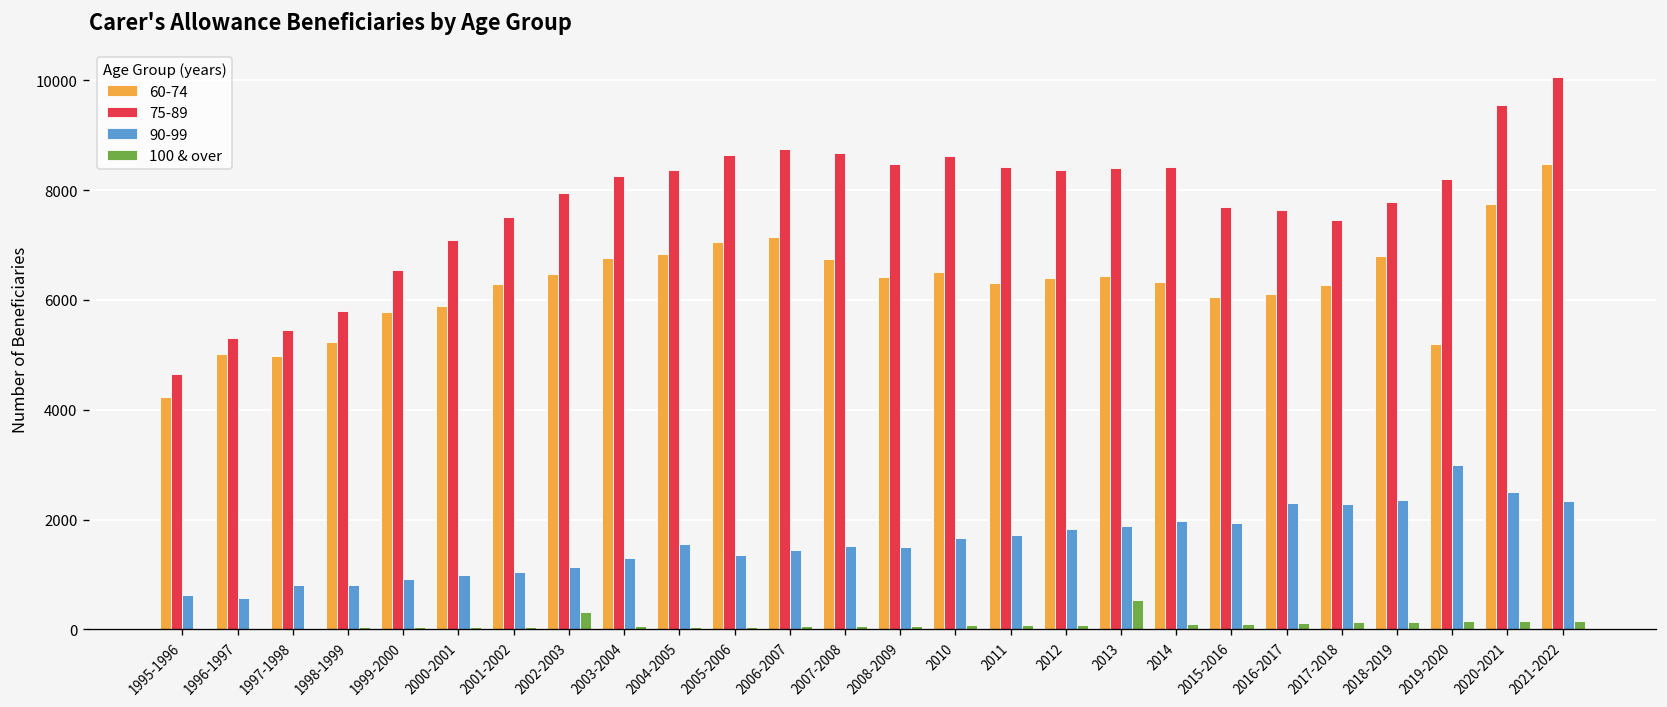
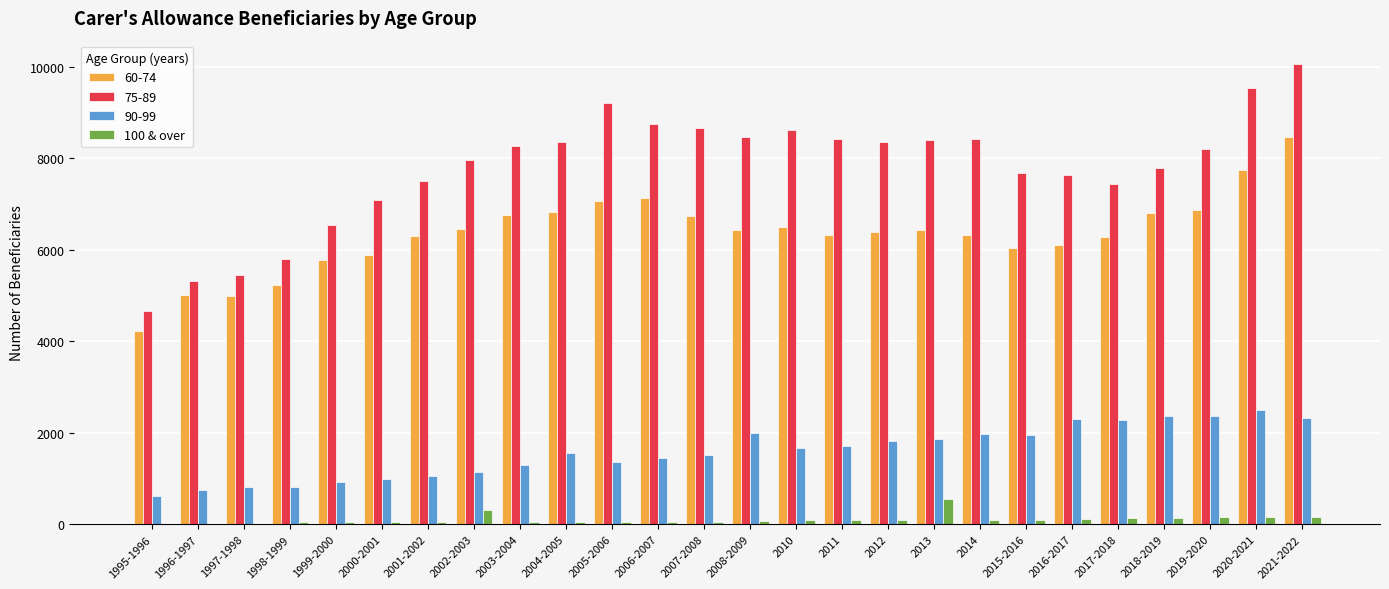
90-99, 1996-1997: 600 -> 700
75-89, 2005-2006: 8600 -> 9200
90-99, 2008-2009: 1500 -> 2000
60-74, 2019-2020: 5200 -> 6900
90-99, 2019-2020: 3000 -> 2400
